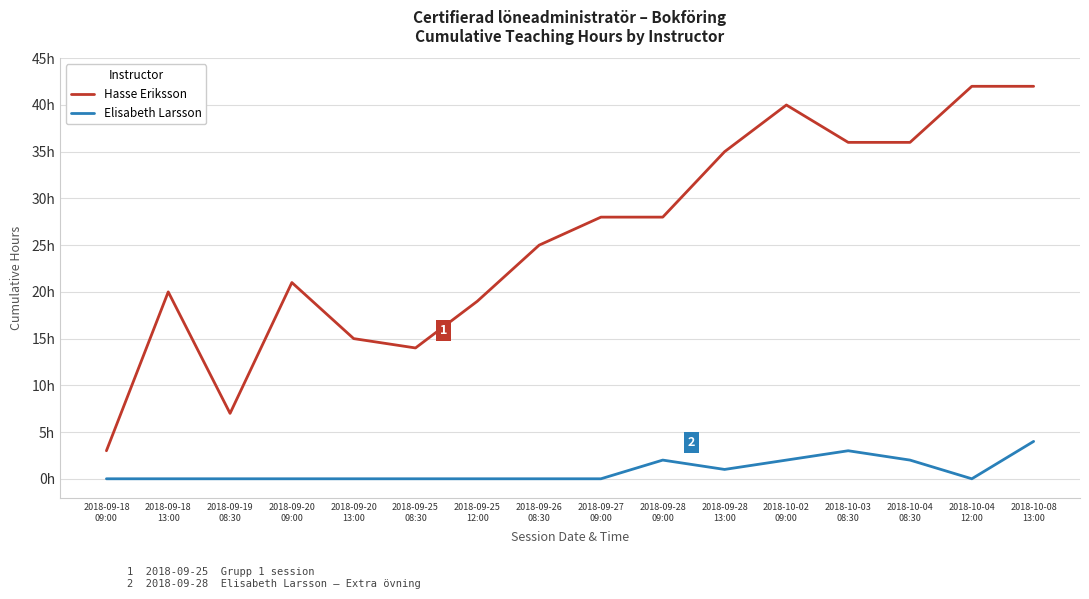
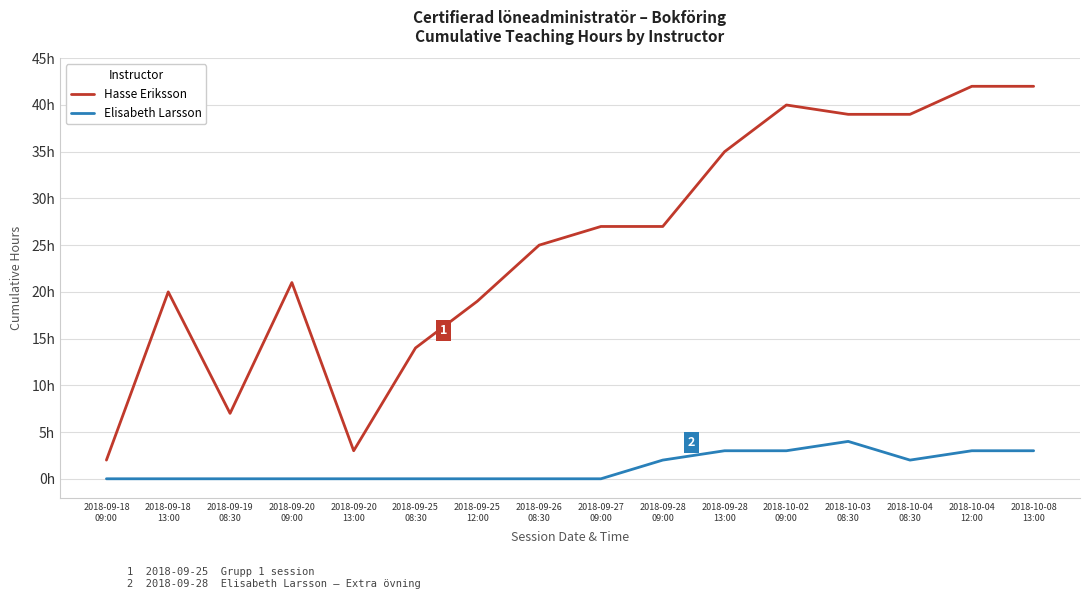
Hasse Eriksson, 2018-09-18 09:00: 3h -> 2h
Hasse Eriksson, 2018-09-20 13:00: 15h -> 3h
Hasse Eriksson, 2018-09-27 09:00: 28h -> 27h
Hasse Eriksson, 2018-09-28 09:00: 28h -> 27h
Elisabeth Larsson, 2018-09-28 13:00: 1h -> 3h
Elisabeth Larsson, 2018-10-02 09:00: 2h -> 3h
Hasse Eriksson, 2018-10-03 08:30: 36h -> 39h
Elisabeth Larsson, 2018-10-03 08:30: 3h -> 4h
Hasse Eriksson, 2018-10-04 08:30: 36h -> 39h
Elisabeth Larsson, 2018-10-04 12:00: 0h -> 3h
Elisabeth Larsson, 2018-10-08 13:00: 4h -> 3h
